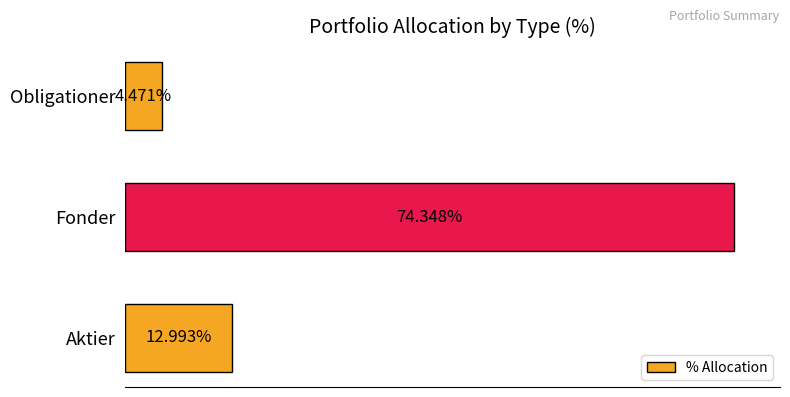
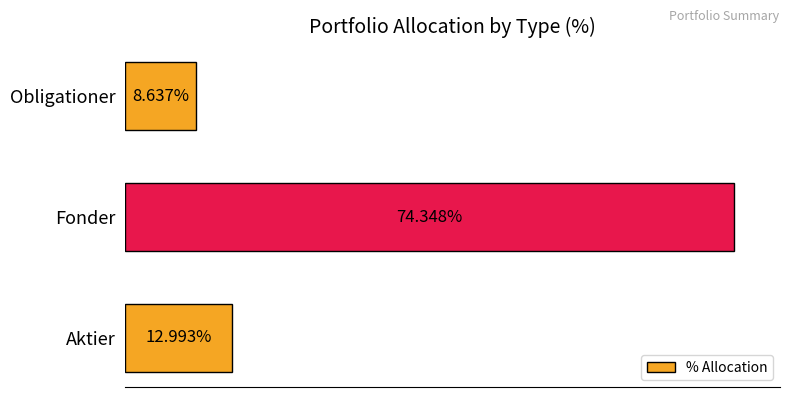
Obligationer: 4.471% -> 8.637%
